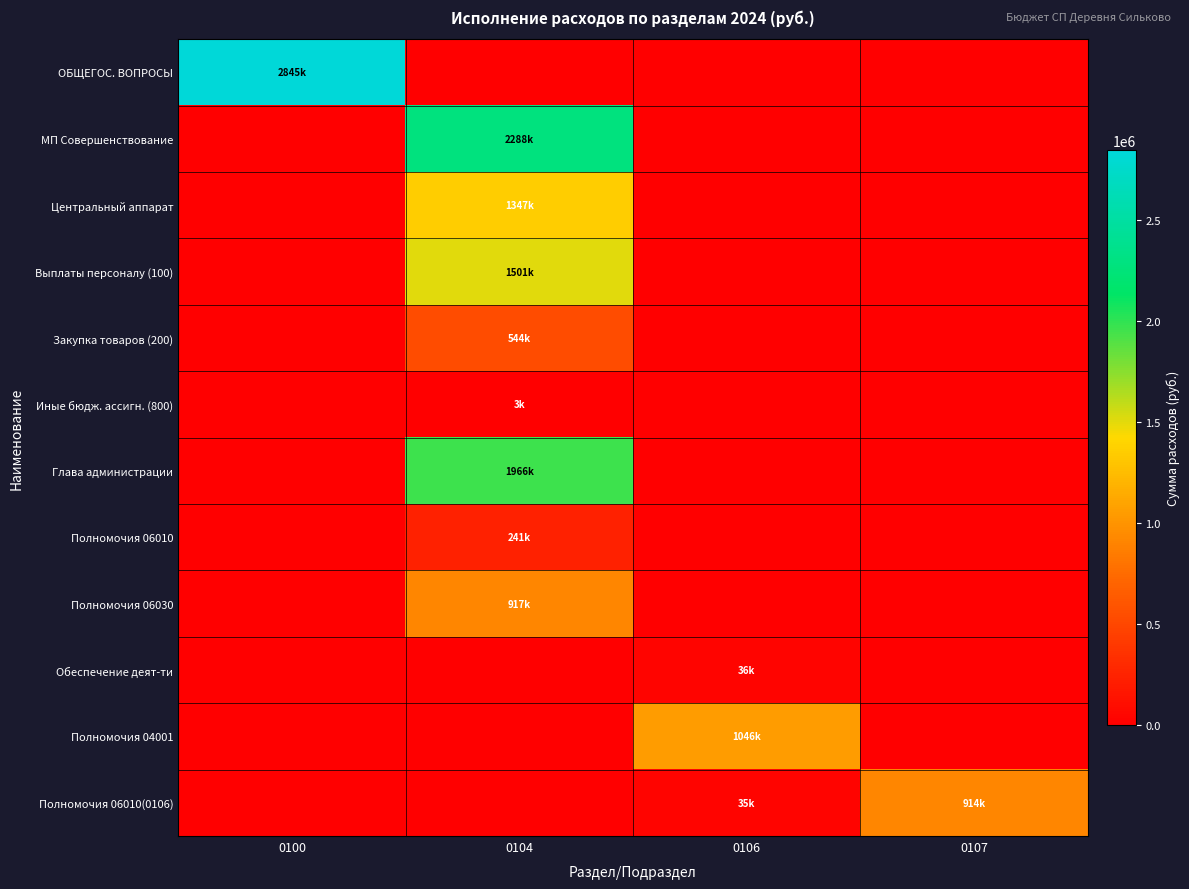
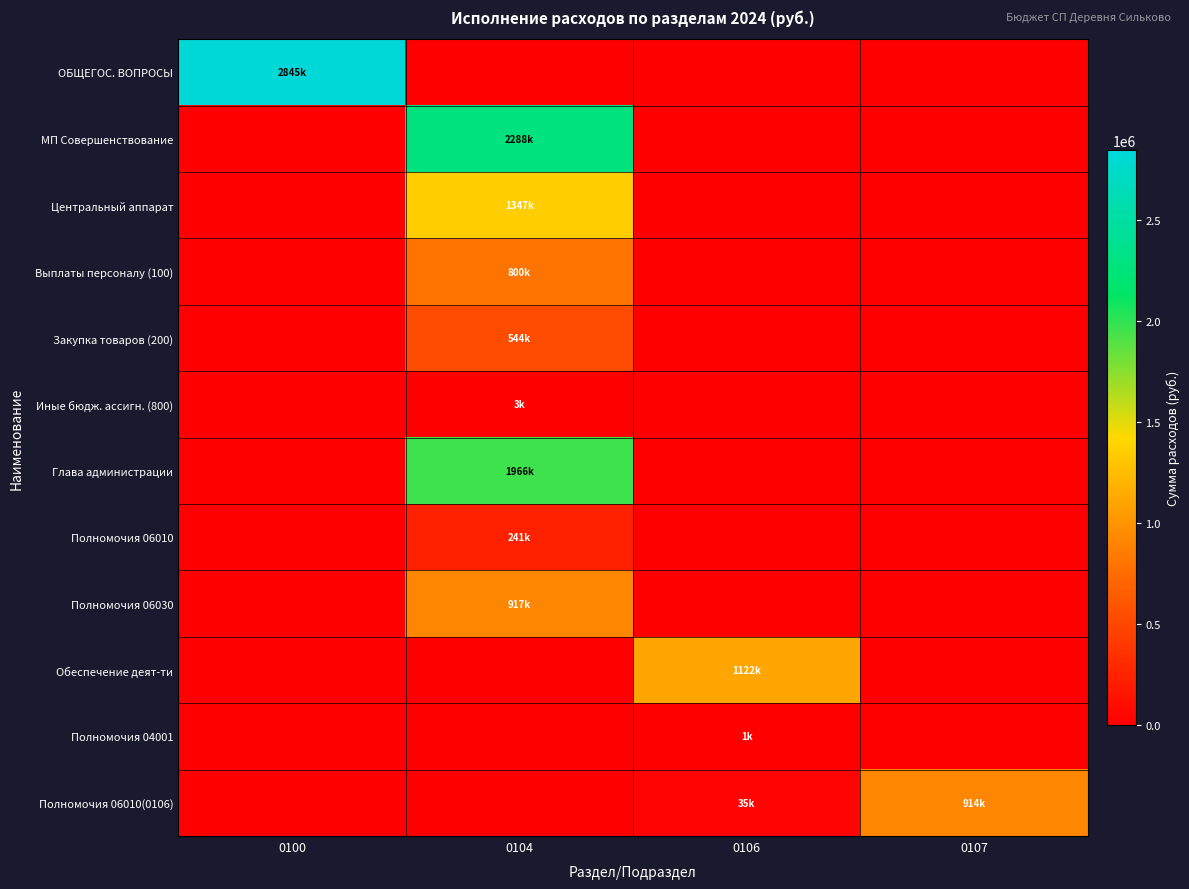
Выплаты персоналу (100), 0104: 1501k -> 800k
Обеспечение деят-ти, 0106: 36k -> 1122k
Полномочия 04001, 0106: 1046k -> 1k
